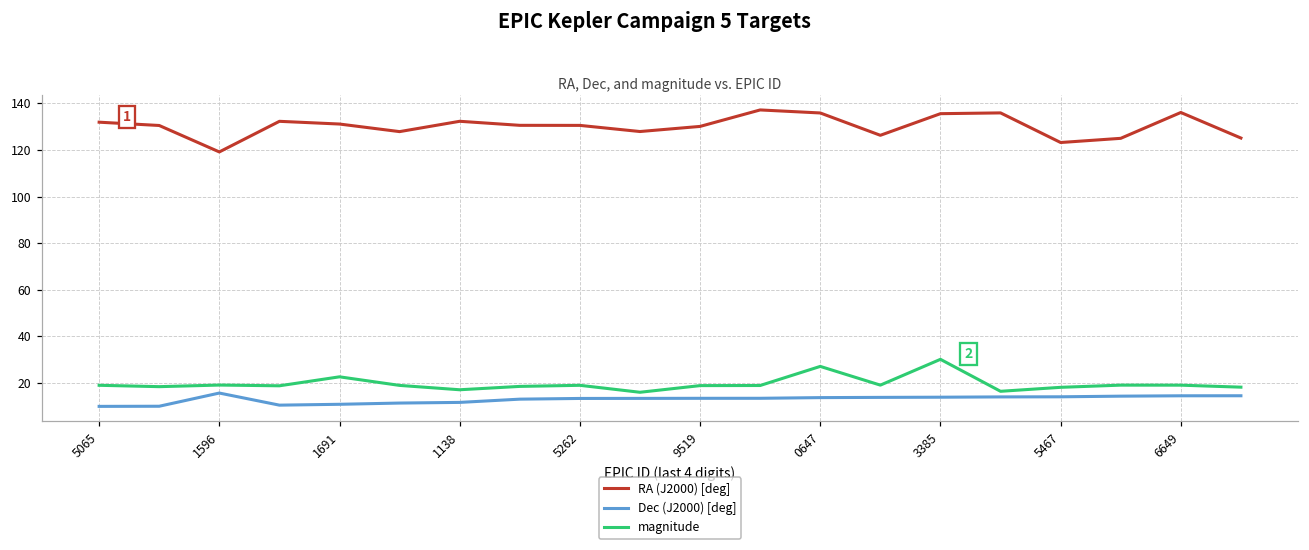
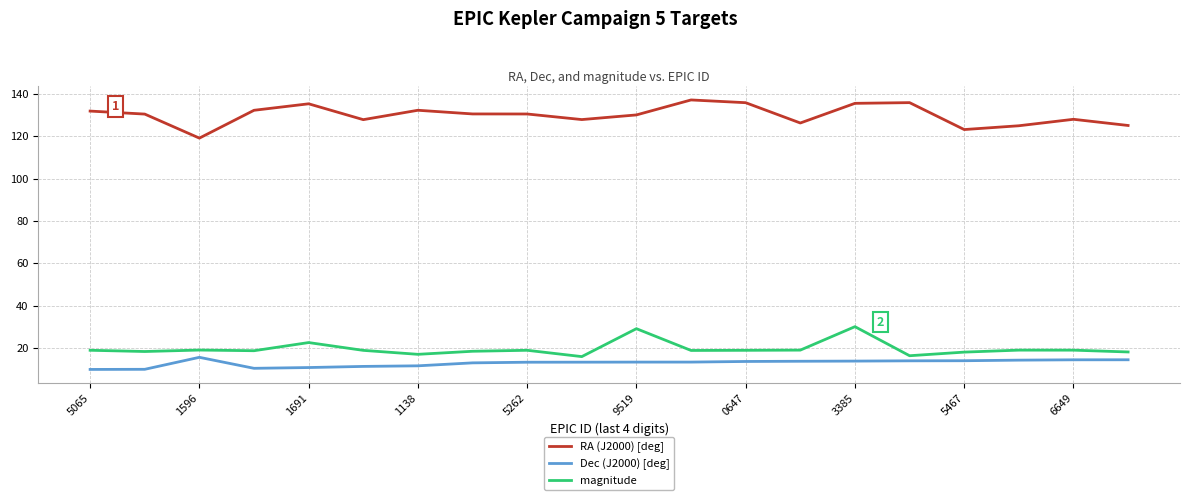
RA (J2000) [deg], 1691: 131 -> 135
magnitude, 9519: 19 -> 29
magnitude, 0647: 27 -> 19
RA (J2000) [deg], 6649: 136 -> 128
